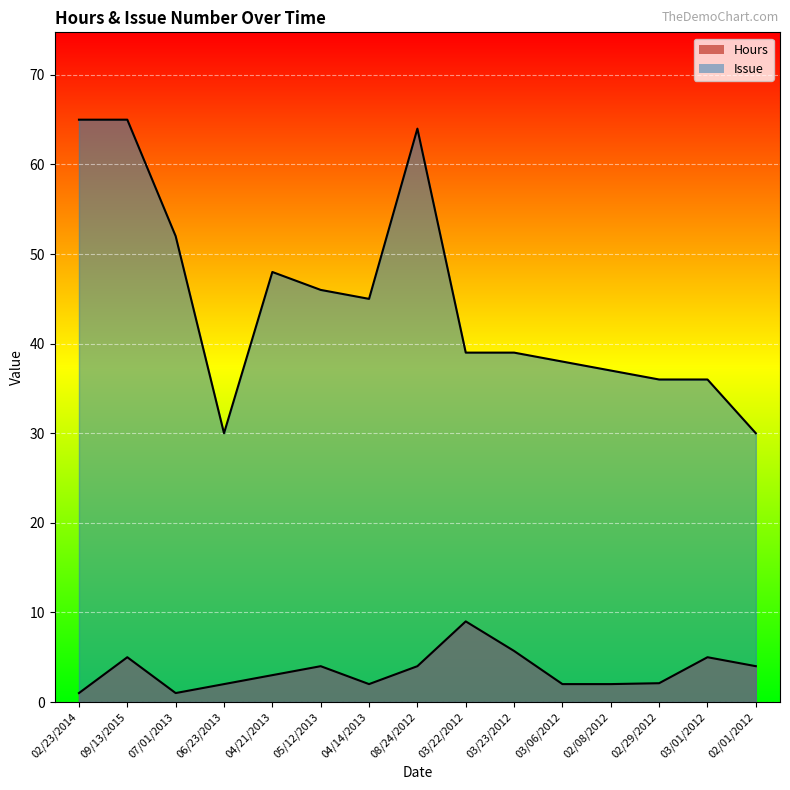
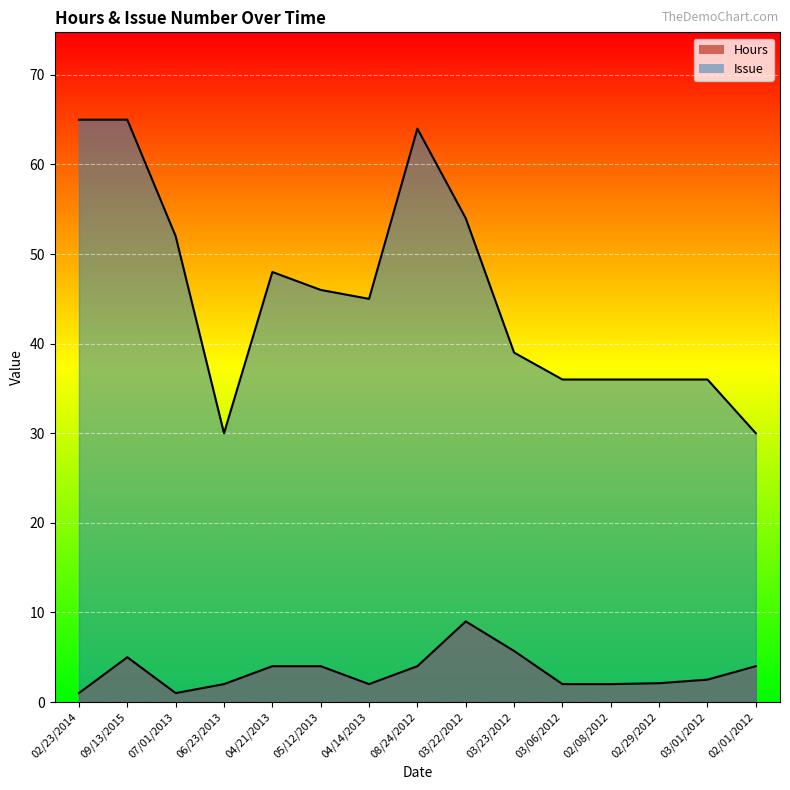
Hours, 04/21/2013: 3 -> 4
Issue, 03/22/2012: 39 -> 54
Issue, 03/06/2012: 38 -> 36
Issue, 02/08/2012: 37 -> 36
Hours, 03/01/2012: 5 -> 3
